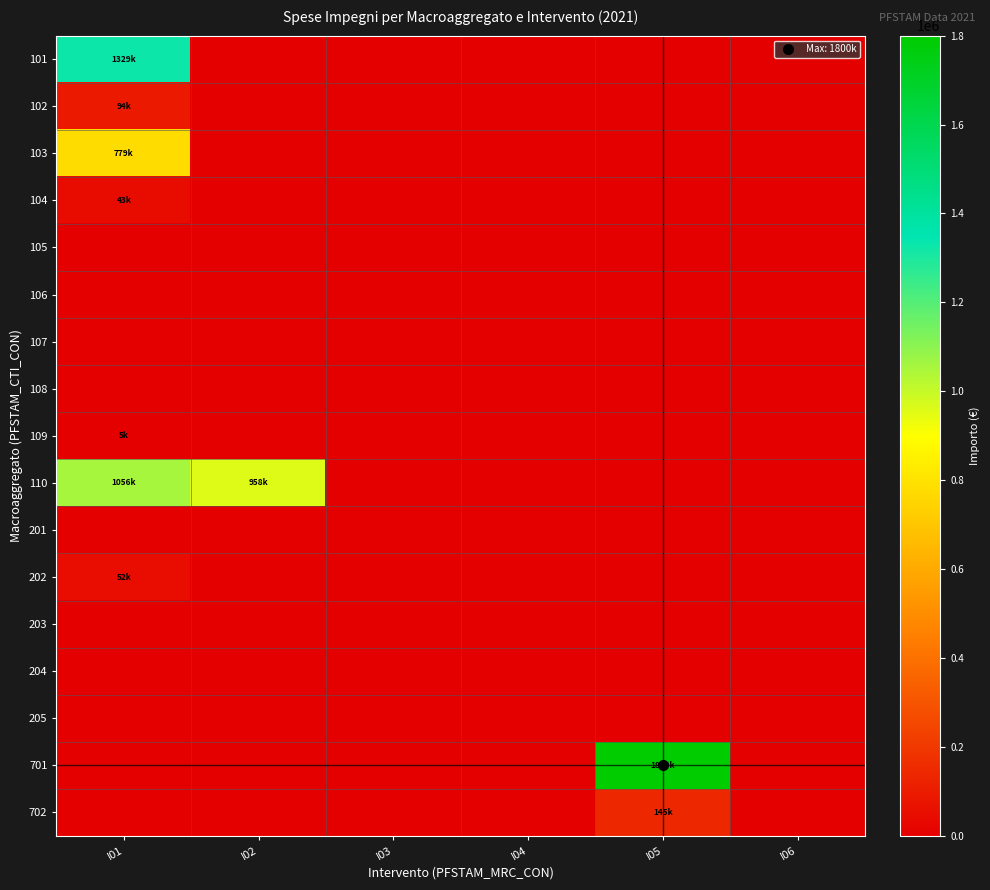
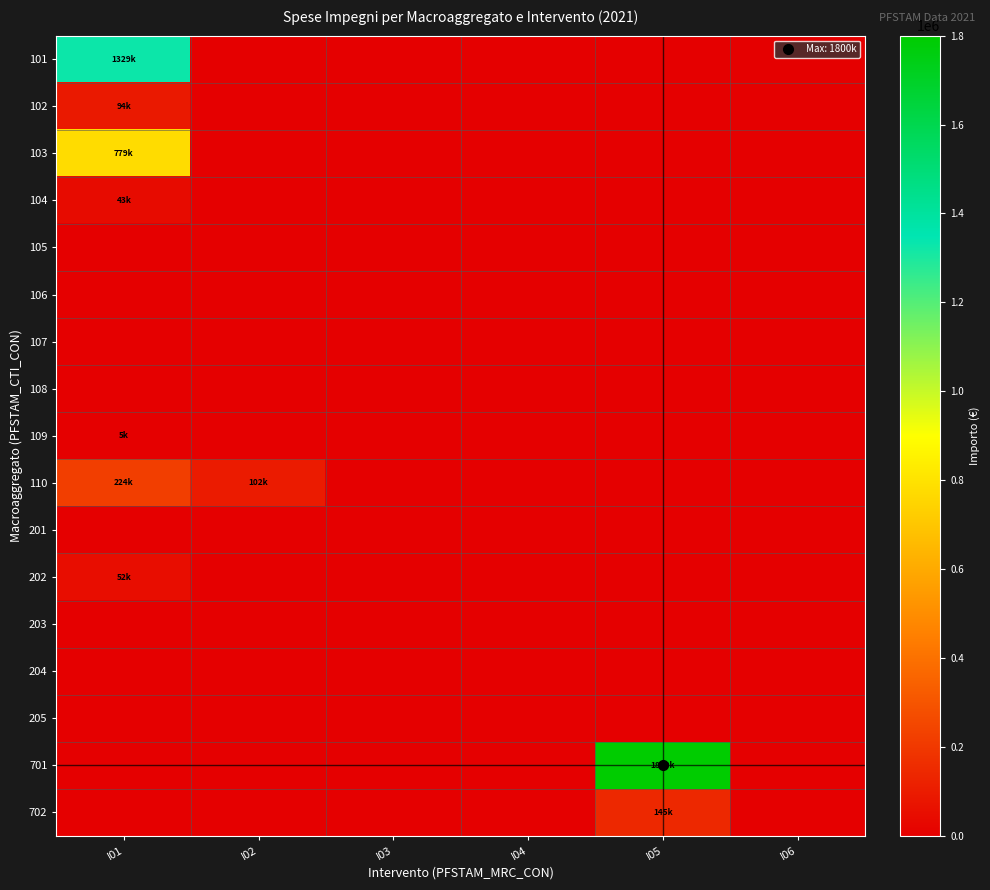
110, I01: 1056k -> 224k
110, I02: 958k -> 102k
